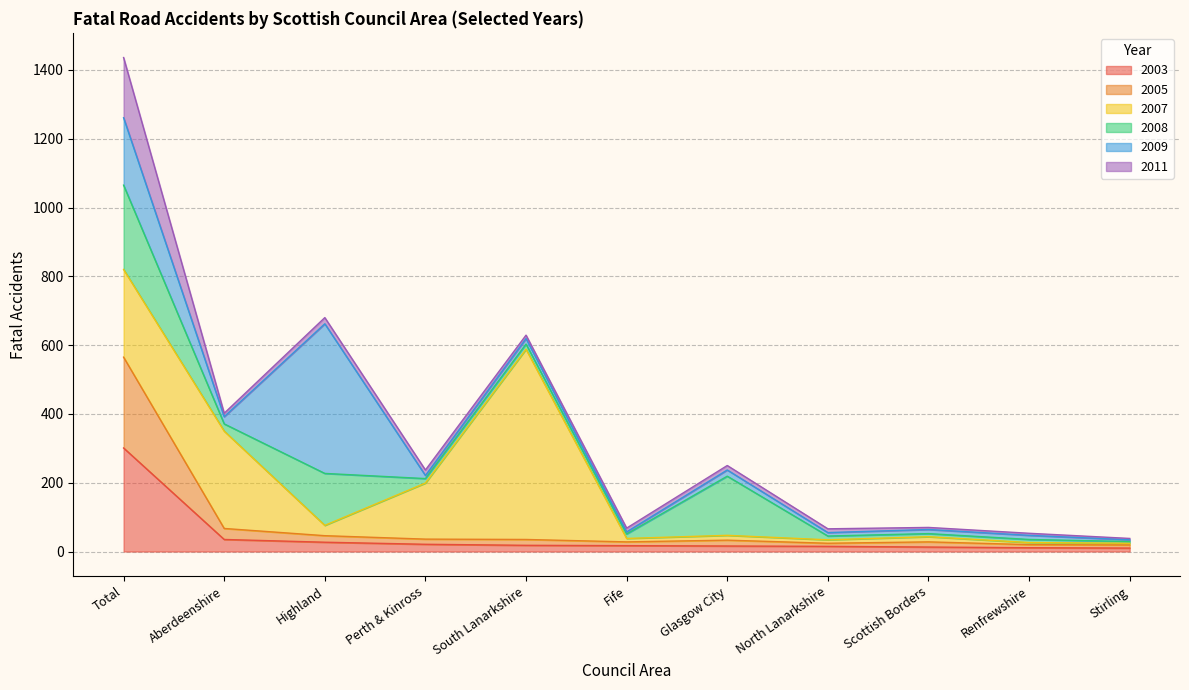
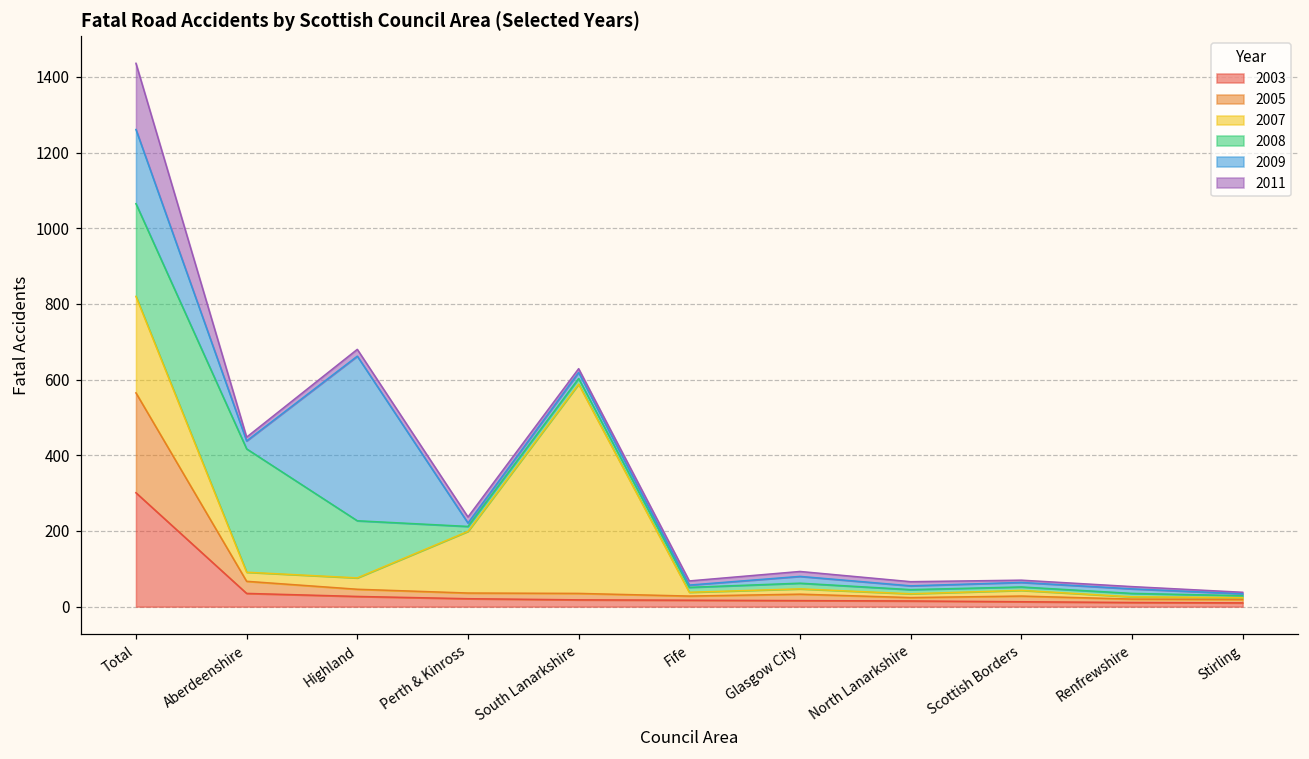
2007, Aberdeenshire: 280 -> 20
2008, Aberdeenshire: 20 -> 330
2008, Glasgow City: 170 -> 20
